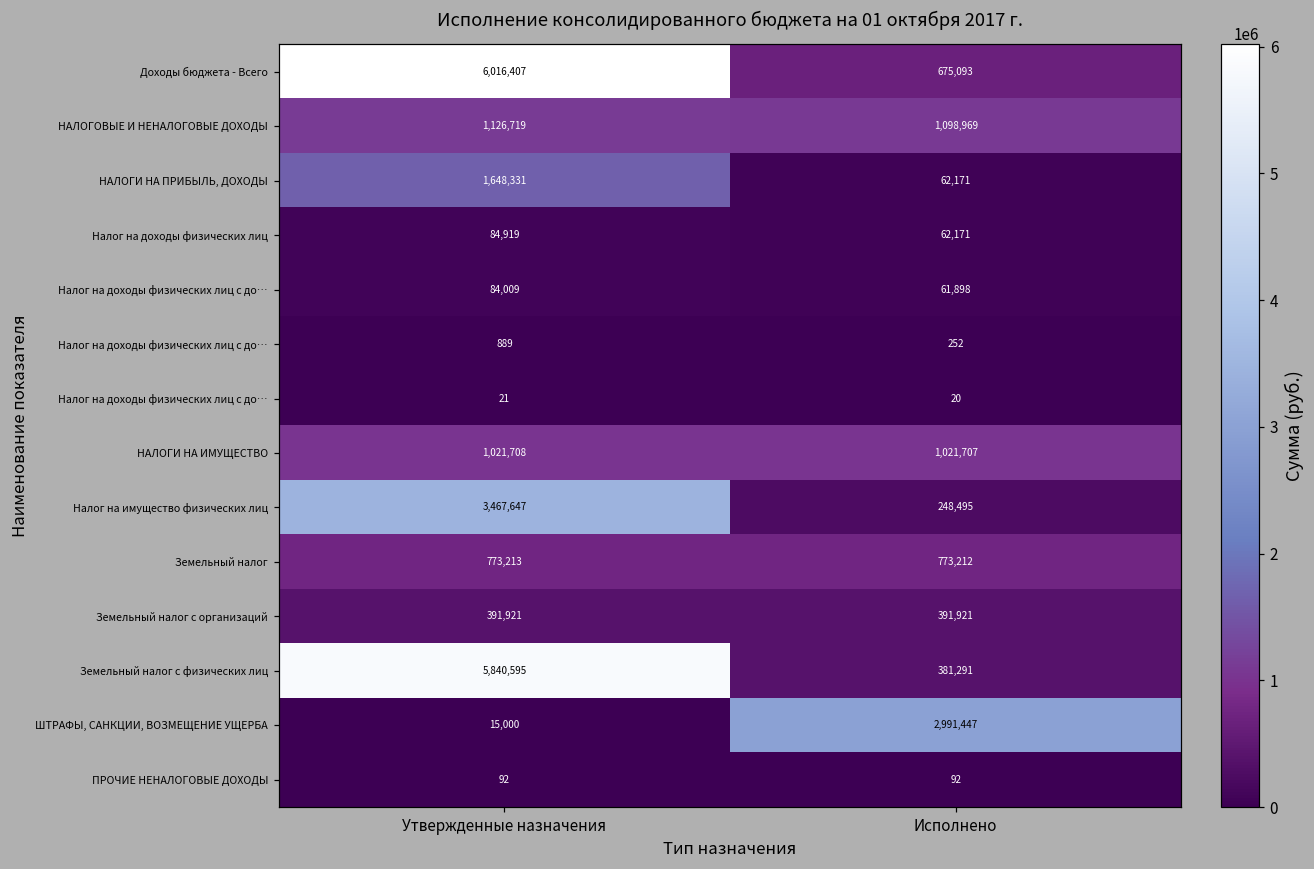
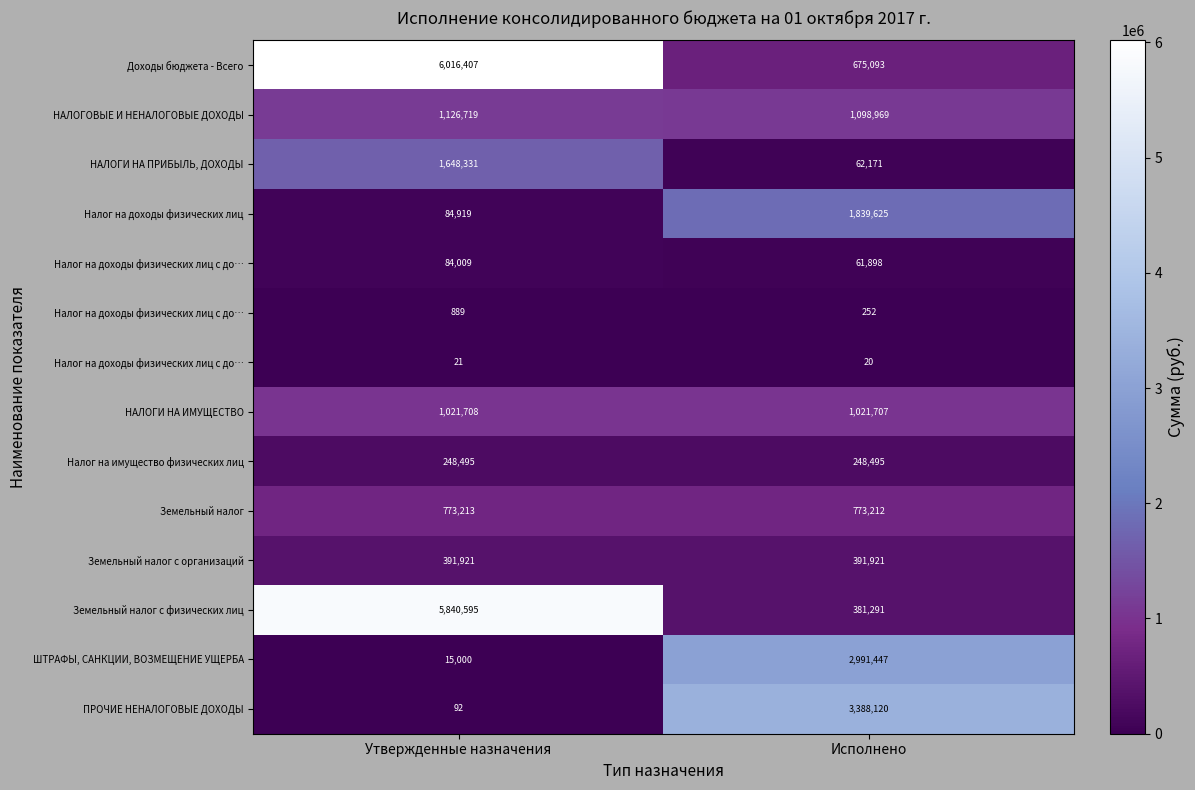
Налог на доходы физических лиц, Исполнено: 62,171 -> 1,839,625
Налог на имущество физических лиц, Утвержденные назначения: 3,467,647 -> 248,495
ПРОЧИЕ НЕНАЛОГОВЫЕ ДОХОДЫ, Исполнено: 92 -> 3,388,120
